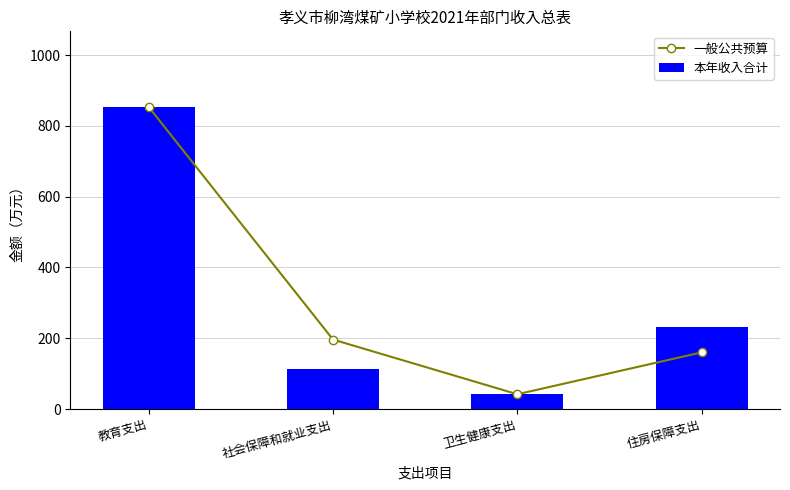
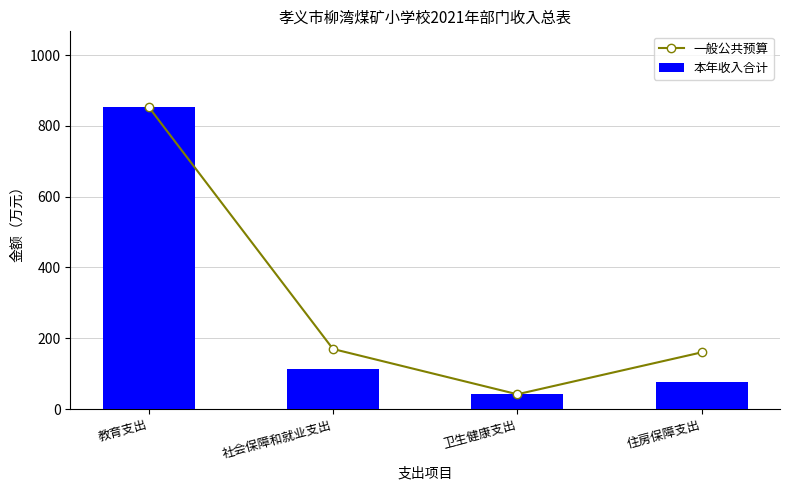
一般公共预算, 社会保障和就业支出: 200 -> 170
本年收入合计, 住房保障支出: 230 -> 80
